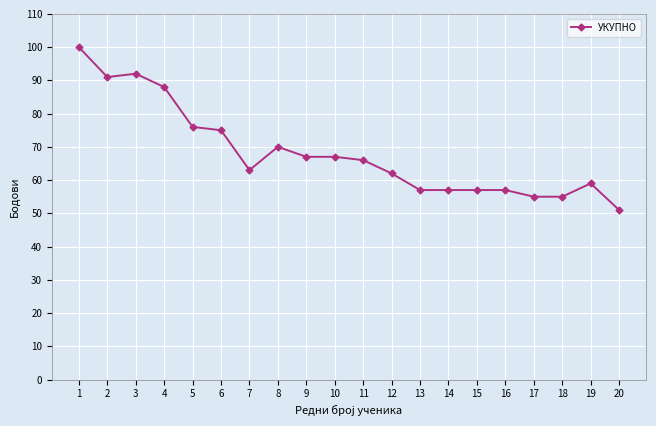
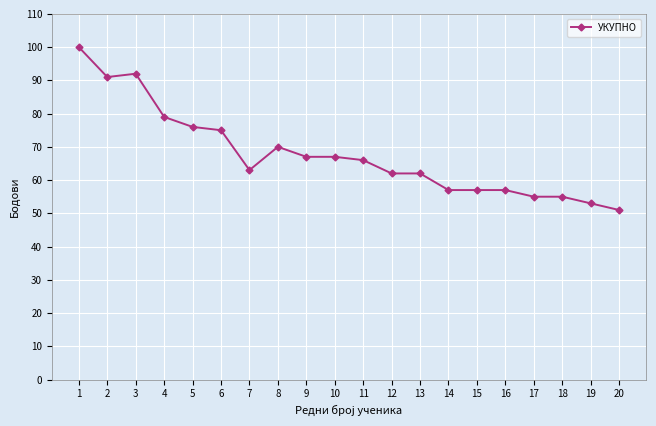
4: 88 -> 79
13: 57 -> 62
19: 59 -> 53
